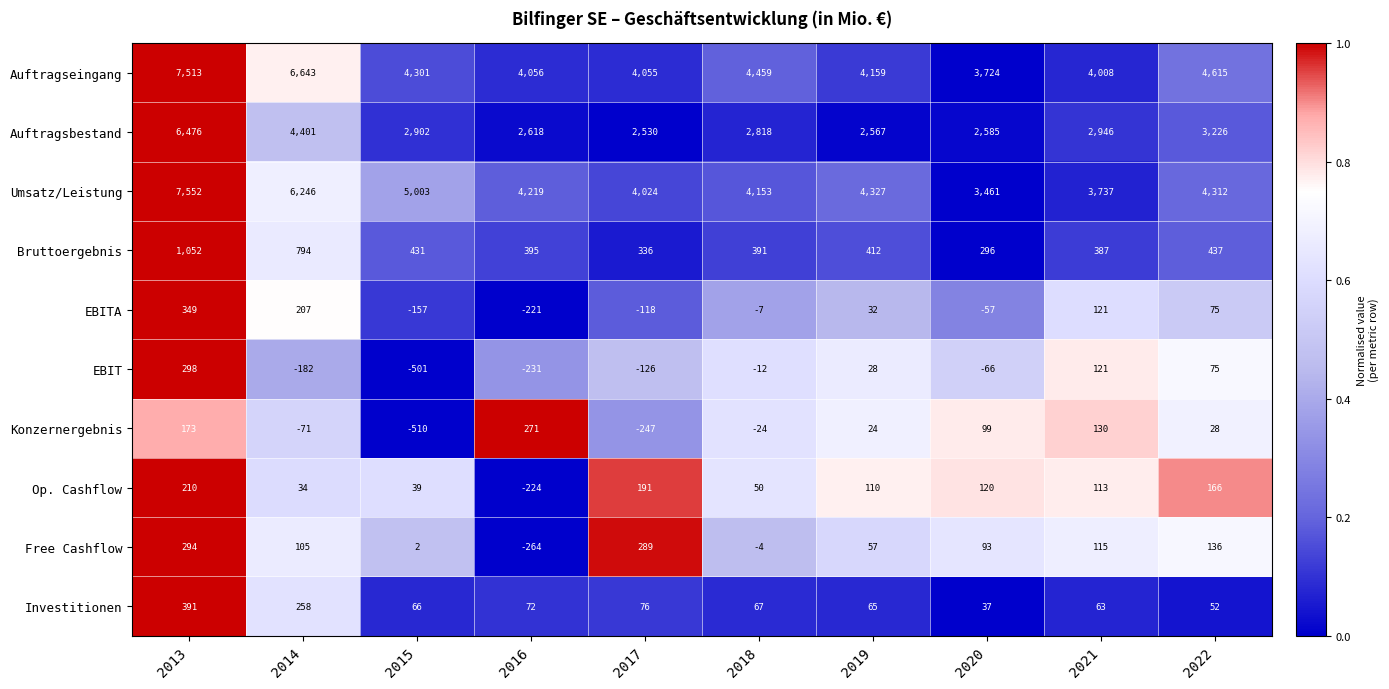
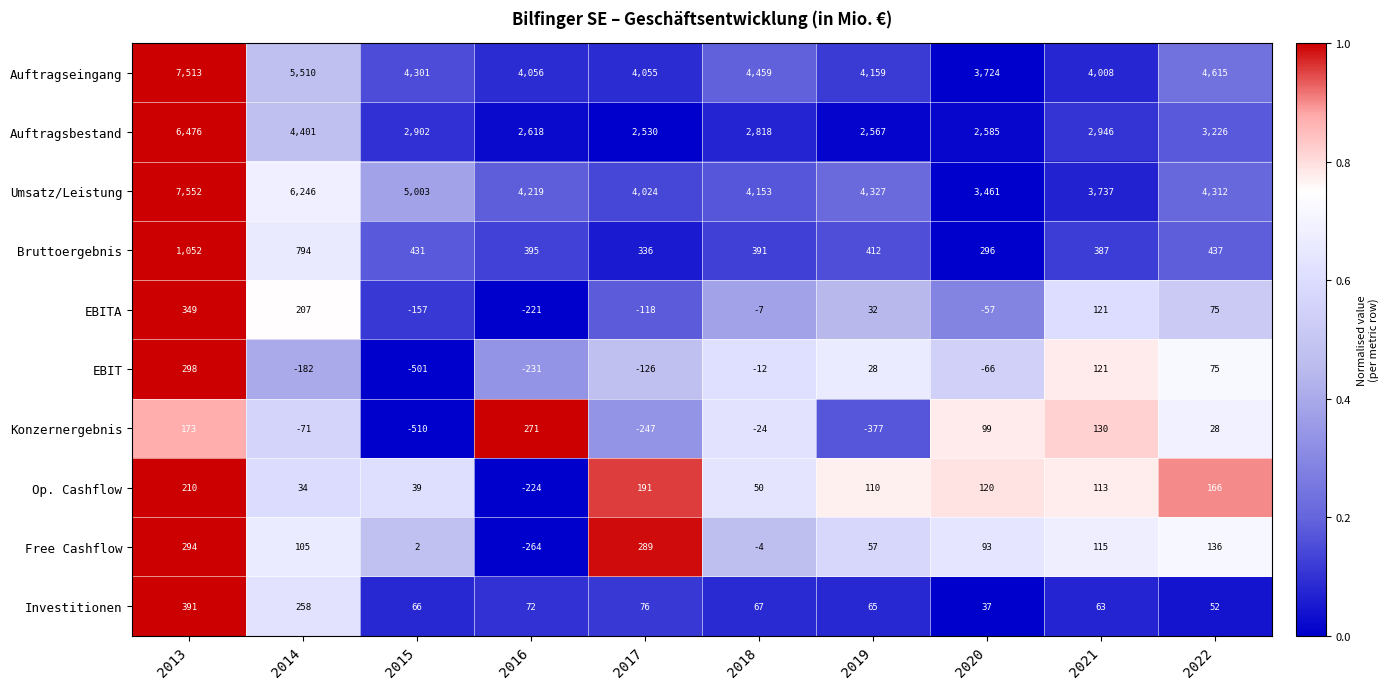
Auftragseingang, 2014: 6,643 -> 5,510
Konzernergebnis, 2019: 24 -> -377
